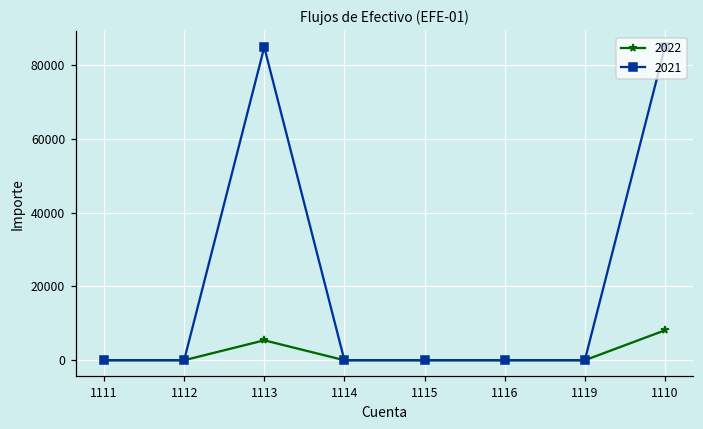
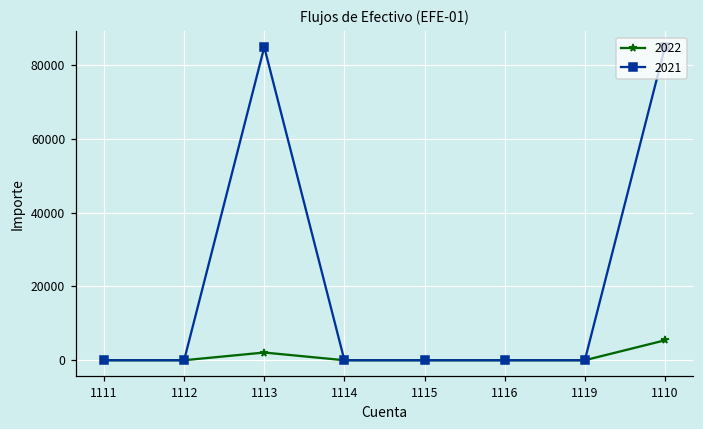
2022, 1113: 5000 -> 2000
2022, 1110: 8000 -> 5000
